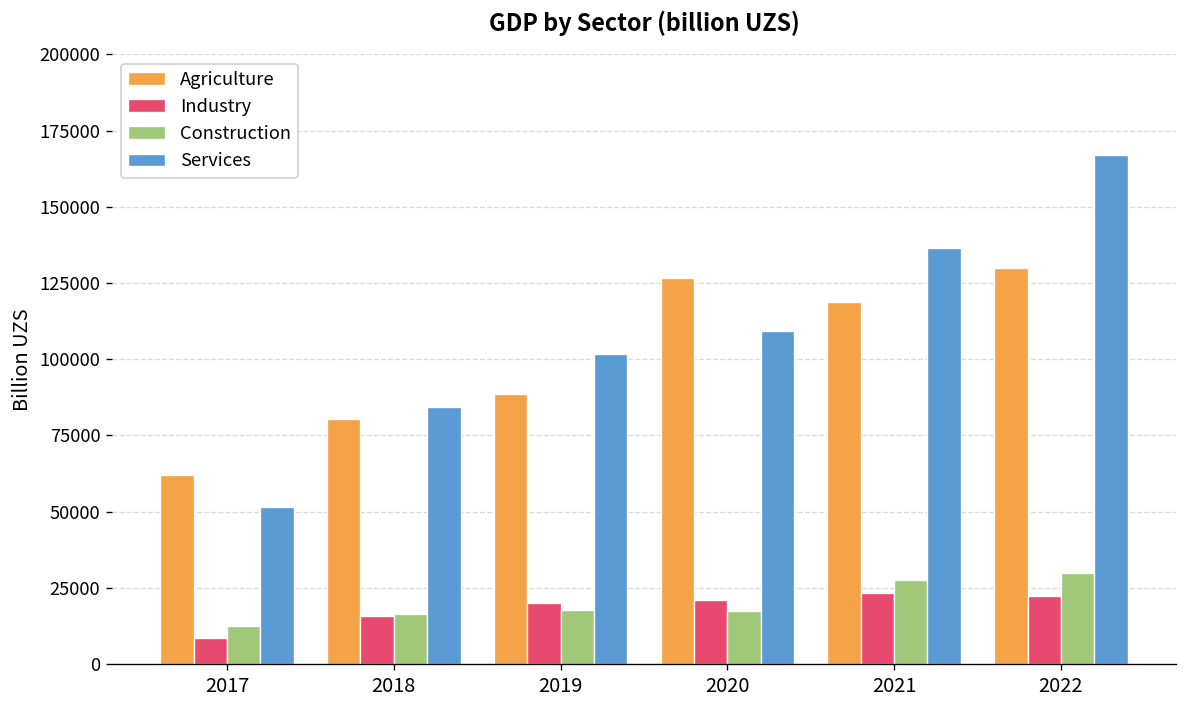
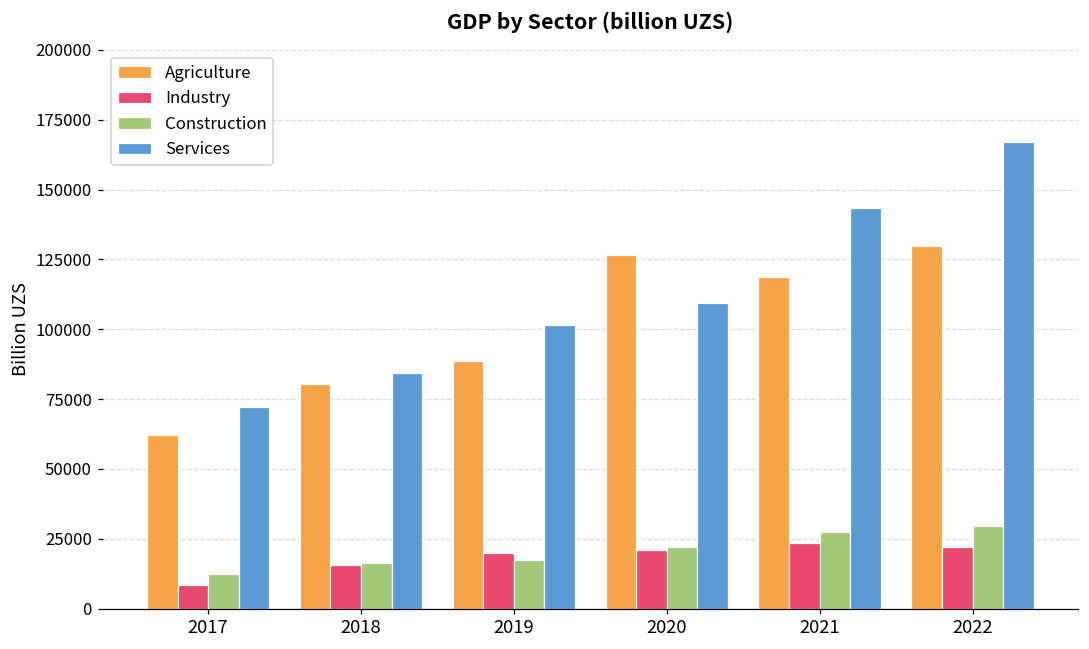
Services, 2017: 51000 -> 72000
Construction, 2020: 17000 -> 22000
Services, 2021: 137000 -> 144000
